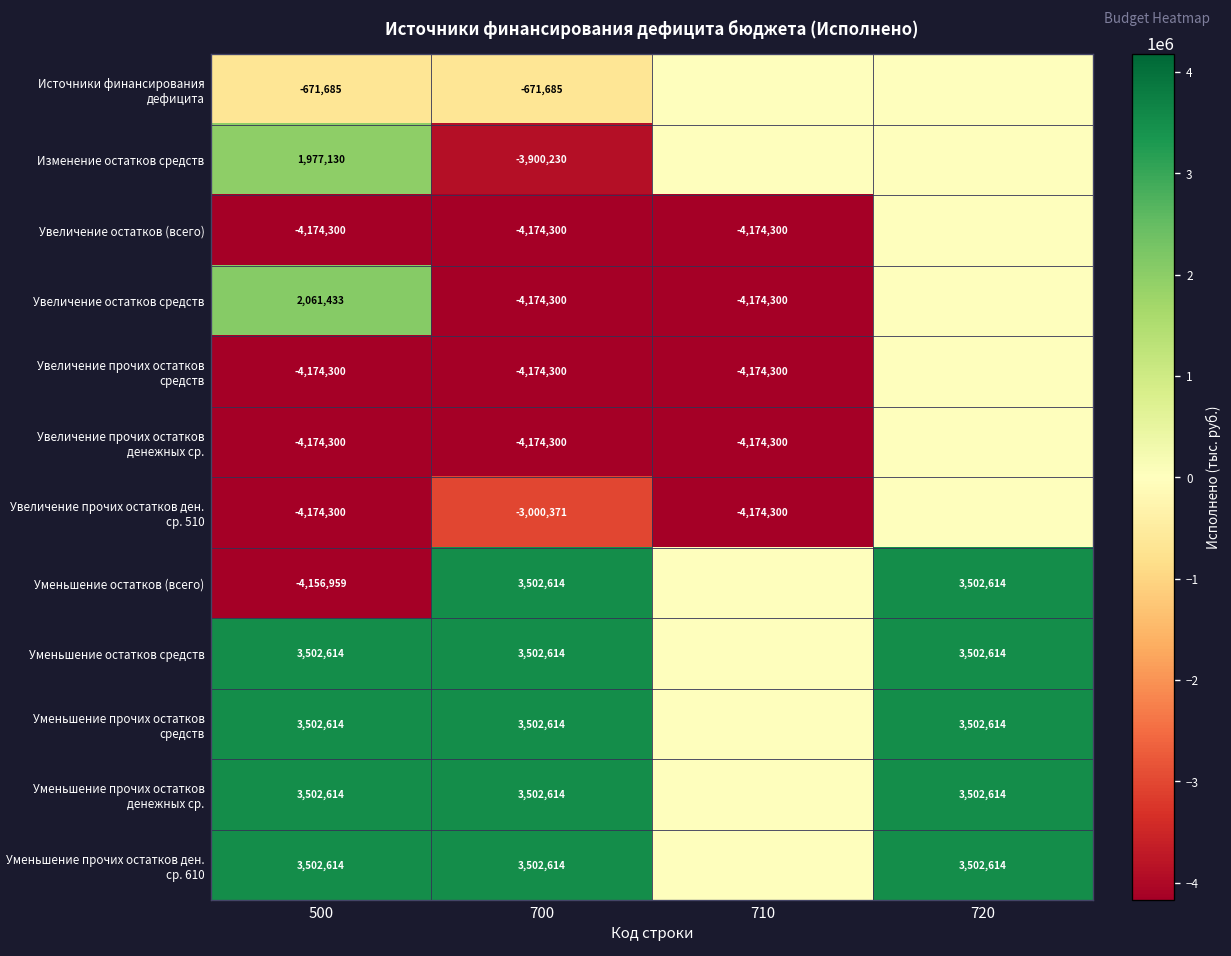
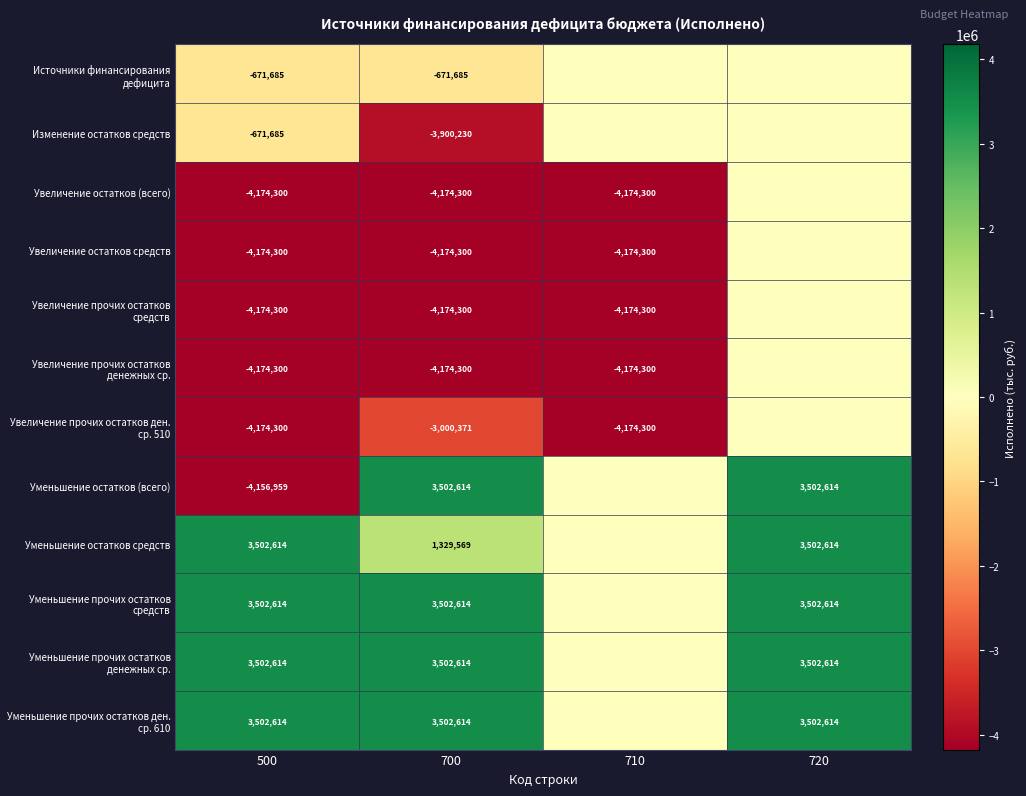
Изменение остатков средств, 500: 1,977,130 -> -671,685
Увеличение остатков средств, 500: 2,061,433 -> -4,174,300
Уменьшение остатков средств, 700: 3,502,614 -> 1,329,569
